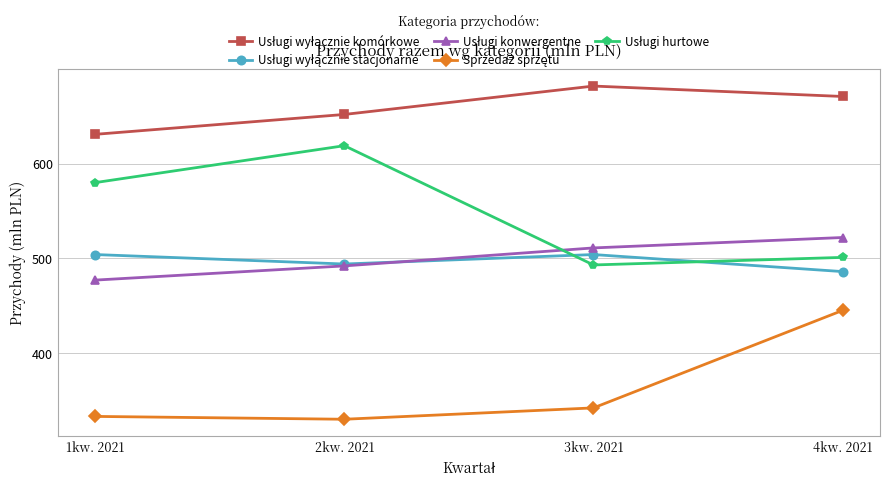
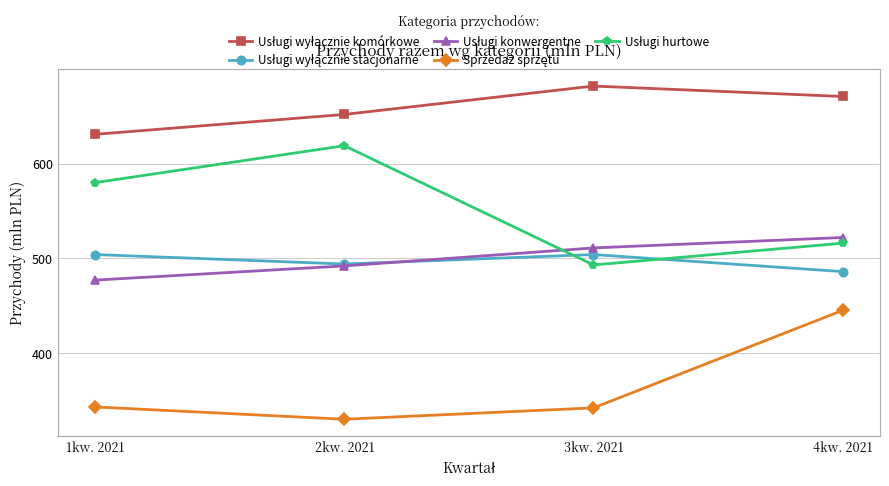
Sprzedaż sprzętu, 1kw. 2021: 330 -> 340
Usługi hurtowe, 4kw. 2021: 500 -> 520
